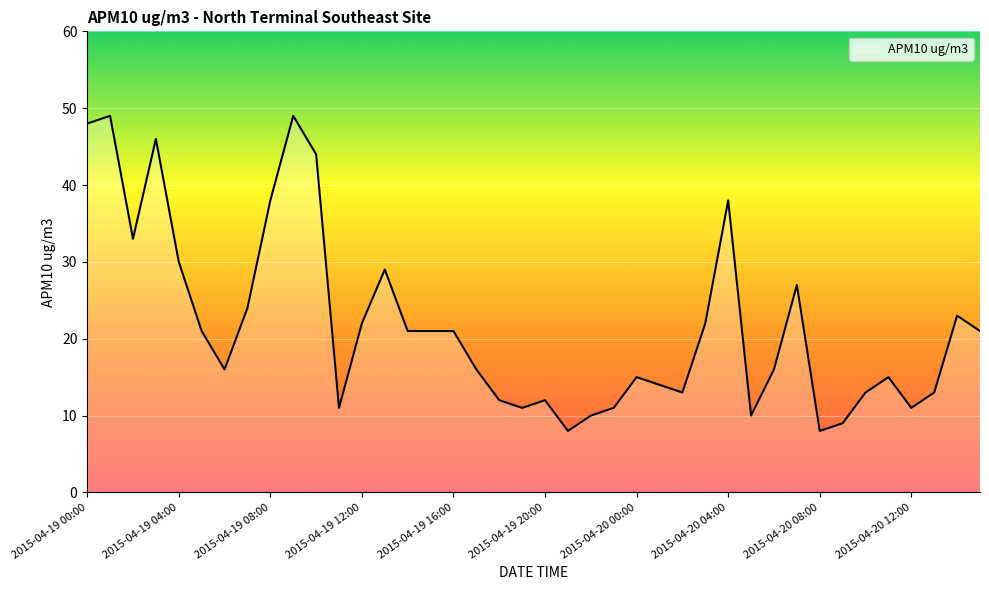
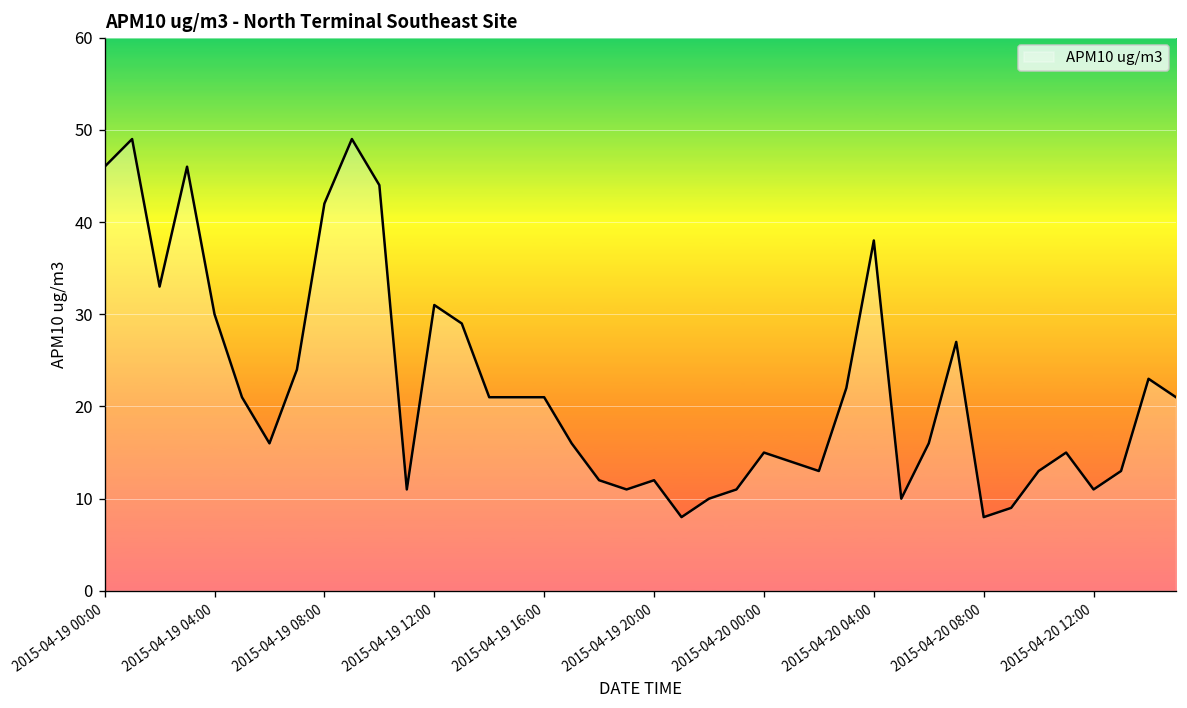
2015-04-19 00:00: 48 -> 46
2015-04-19 08:00: 38 -> 42
2015-04-19 12:00: 22 -> 31
